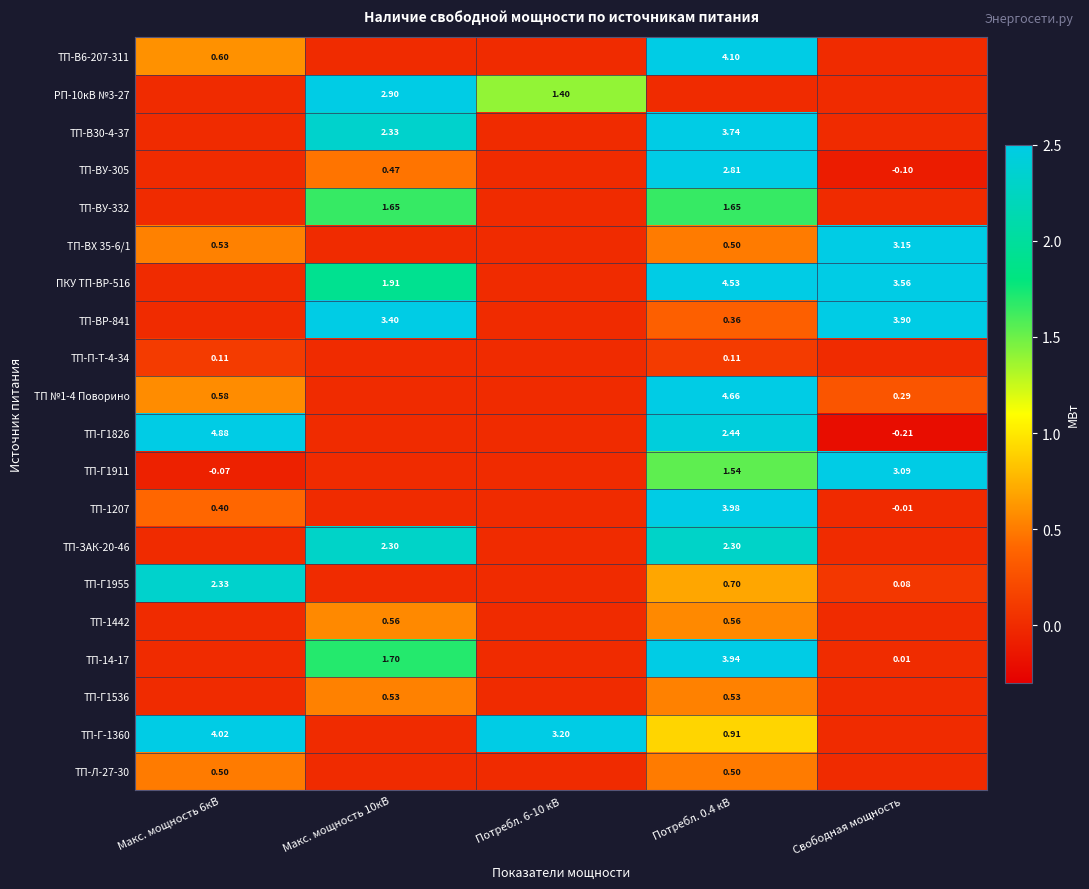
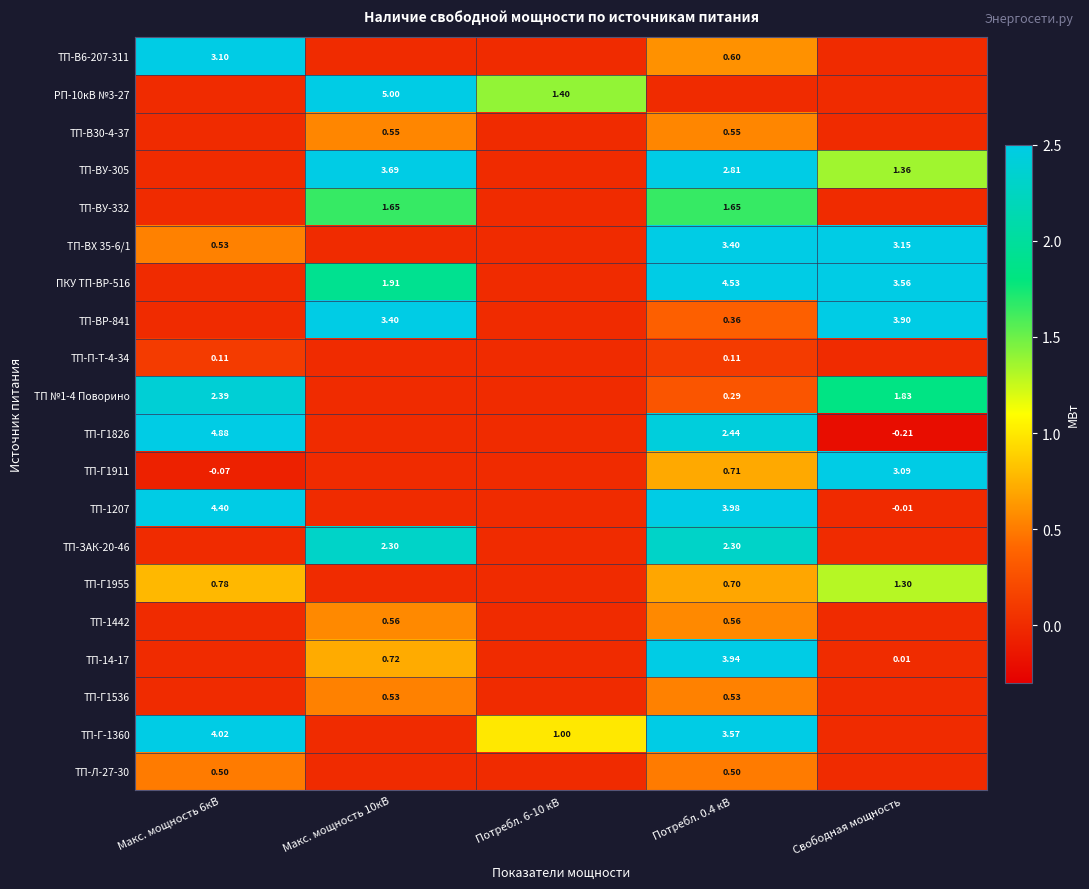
ТП-В6-207-311, Макс. мощность 6кВ: 0.60 -> 3.10
ТП-В6-207-311, Потребл. 0.4 кВ: 4.10 -> 0.60
РП-10кВ №3-27, Макс. мощность 10кВ: 2.90 -> 5.00
ТП-В30-4-37, Макс. мощность 10кВ: 2.33 -> 0.55
ТП-В30-4-37, Потребл. 0.4 кВ: 3.74 -> 0.55
ТП-ВУ-305, Макс. мощность 10кВ: 0.47 -> 3.69
ТП-ВУ-305, Свободная мощность: -0.10 -> 1.36
ТП-ВХ 35-6/1, Потребл. 0.4 кВ: 0.50 -> 3.40
ТП №1-4 Поворино, Макс. мощность 6кВ: 0.58 -> 2.39
ТП №1-4 Поворино, Потребл. 0.4 кВ: 4.66 -> 0.29
ТП №1-4 Поворино, Свободная мощность: 0.29 -> 1.83
ТП-Г1911, Потребл. 0.4 кВ: 1.54 -> 0.71
ТП-1207, Макс. мощность 6кВ: 0.40 -> 4.40
ТП-Г1955, Макс. мощность 6кВ: 2.33 -> 0.78
ТП-Г1955, Свободная мощность: 0.08 -> 1.30
ТП-14-17, Макс. мощность 10кВ: 1.70 -> 0.72
ТП-Г-1360, Потребл. 6-10 кВ: 3.20 -> 1.00
ТП-Г-1360, Потребл. 0.4 кВ: 0.91 -> 3.57
